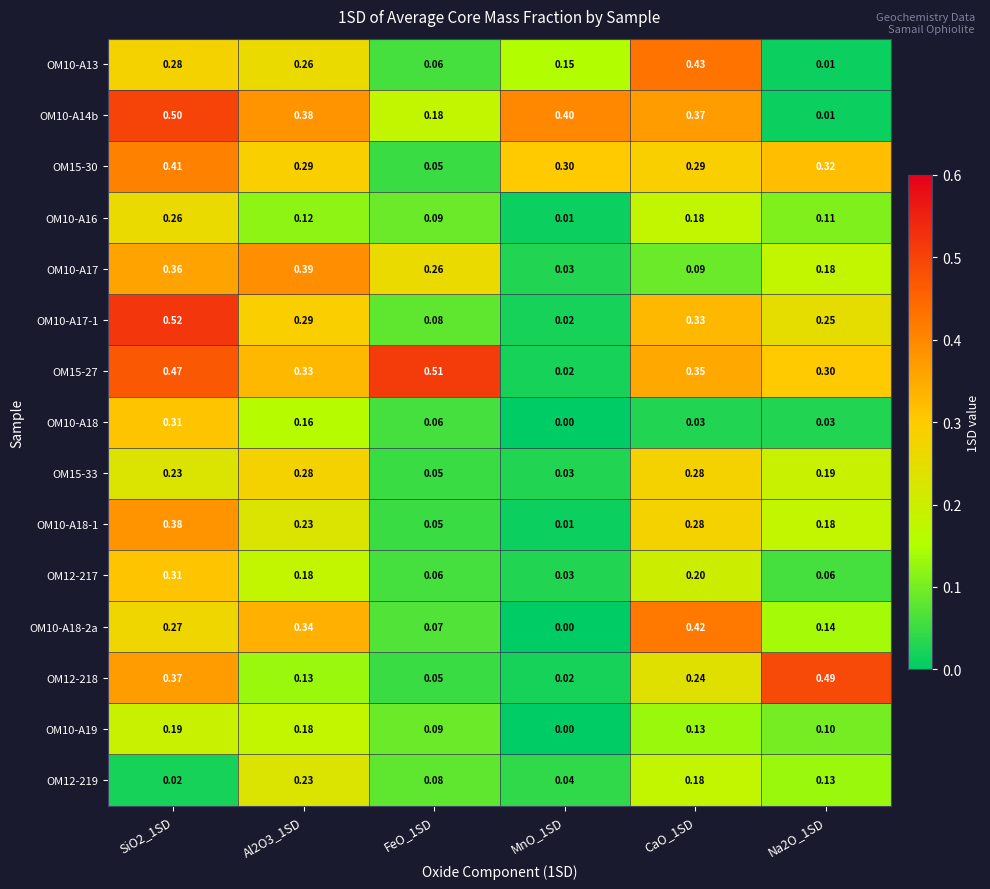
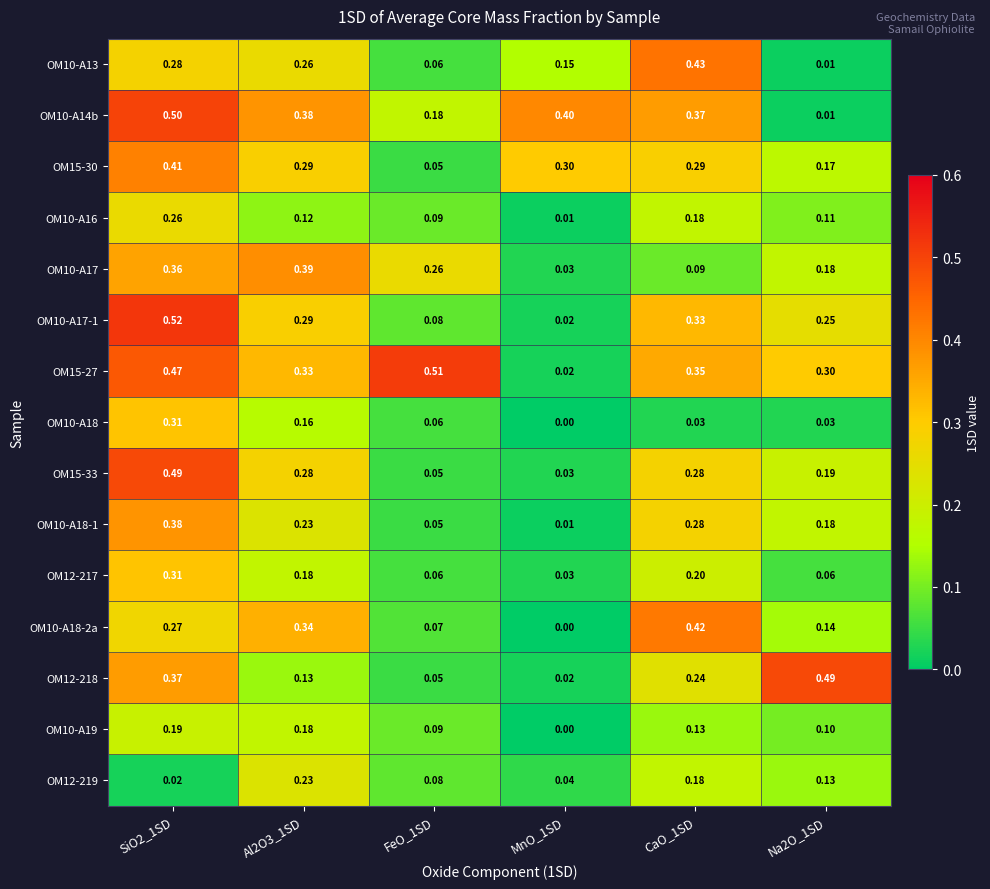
OM15-30, Na2O_1SD: 0.32 -> 0.17
OM15-33, SiO2_1SD: 0.23 -> 0.49
